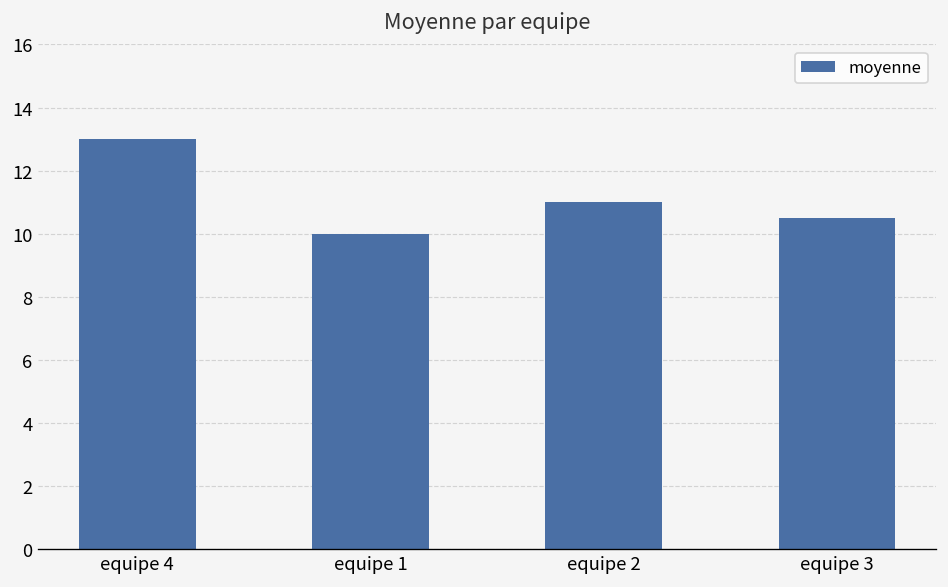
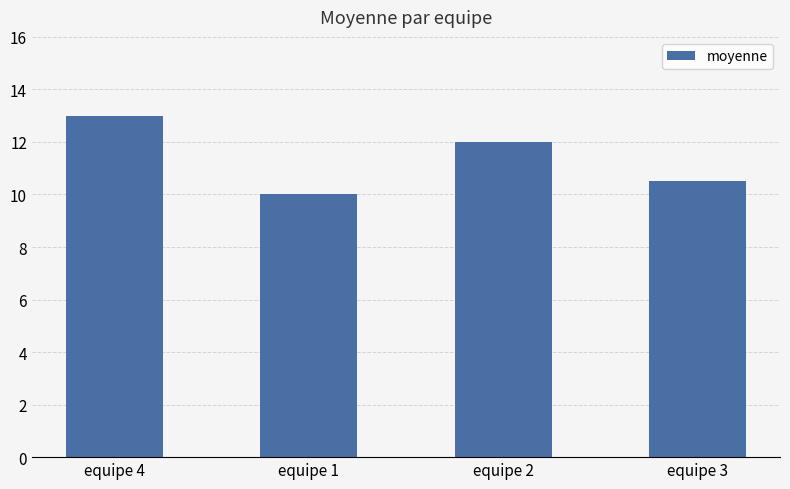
equipe 2: 11 -> 12
